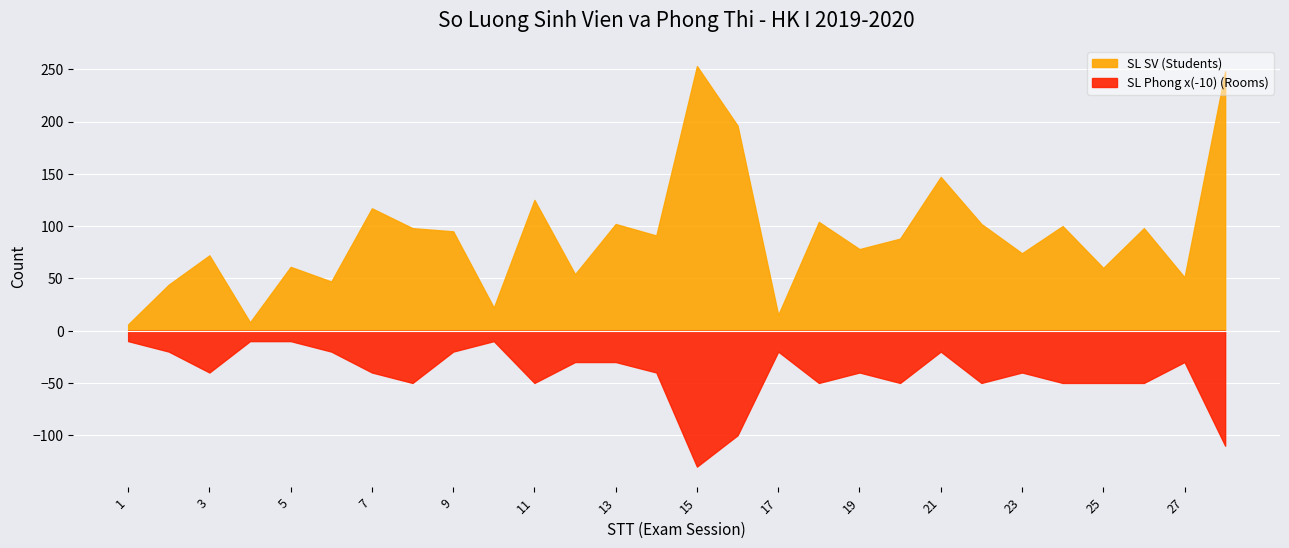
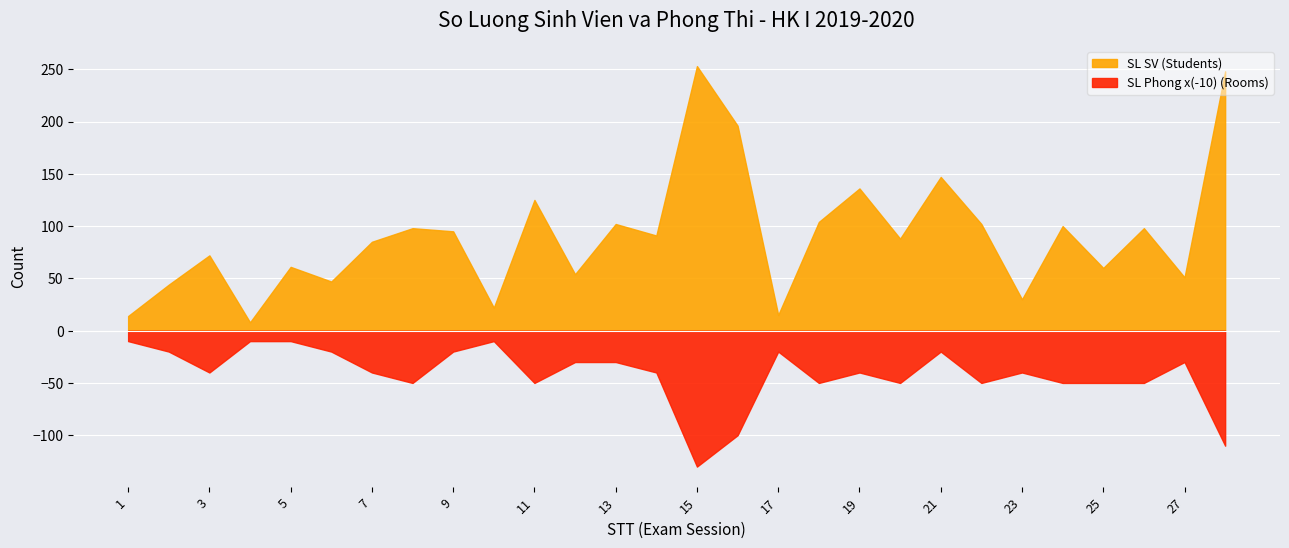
SL SV (Students), 1: 6 -> 14
SL SV (Students), 7: 117 -> 85
SL SV (Students), 19: 78 -> 136
SL SV (Students), 23: 74 -> 30
